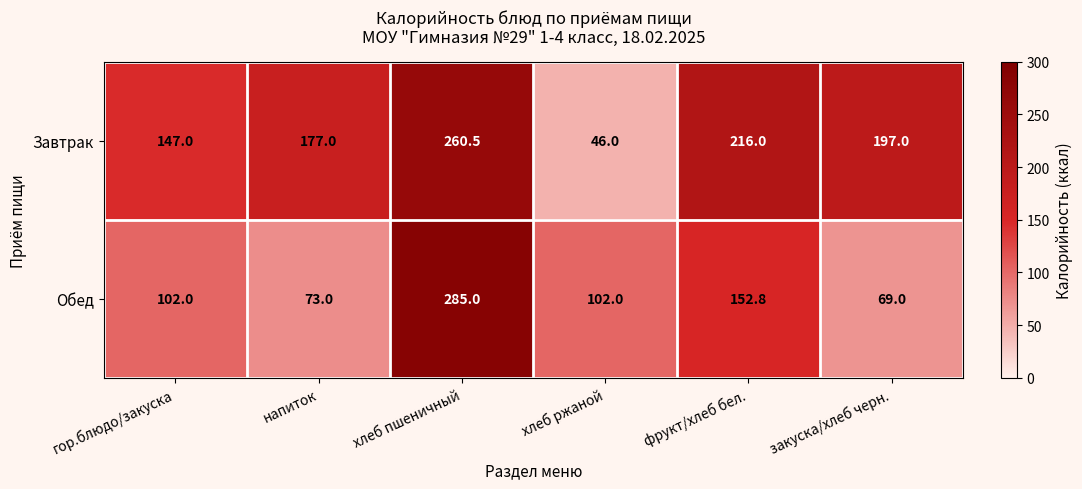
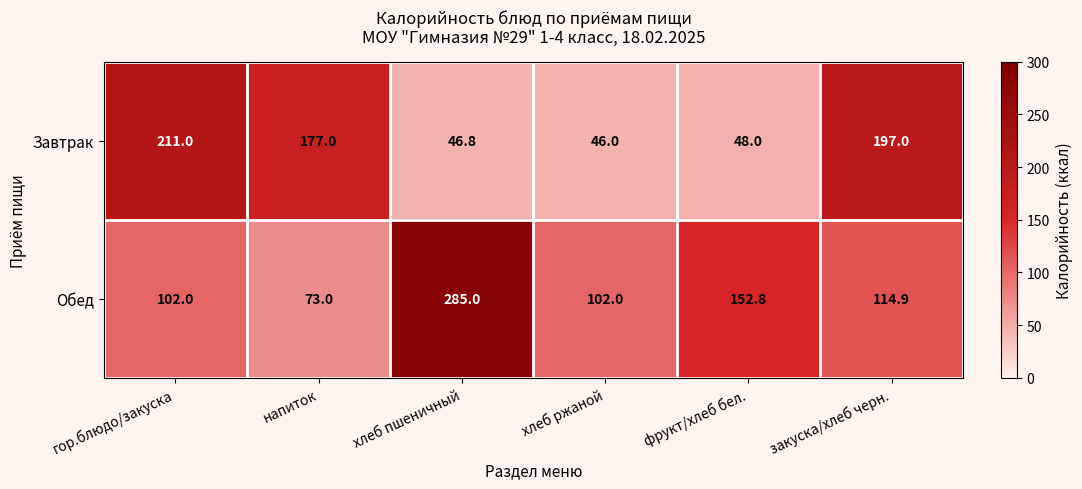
Завтрак, гор.блюдо/закуска: 147.0 -> 211.0
Завтрак, хлеб пшеничный: 260.5 -> 46.8
Завтрак, фрукт/хлеб бел.: 216.0 -> 48.0
Обед, закуска/хлеб черн.: 69.0 -> 114.9
